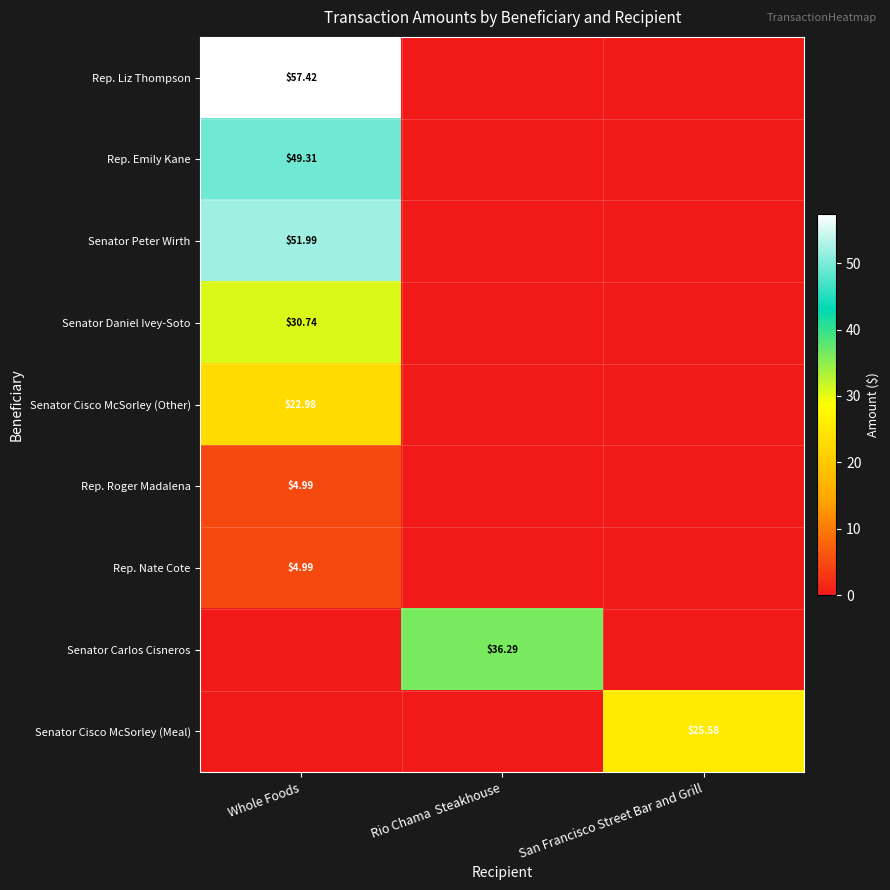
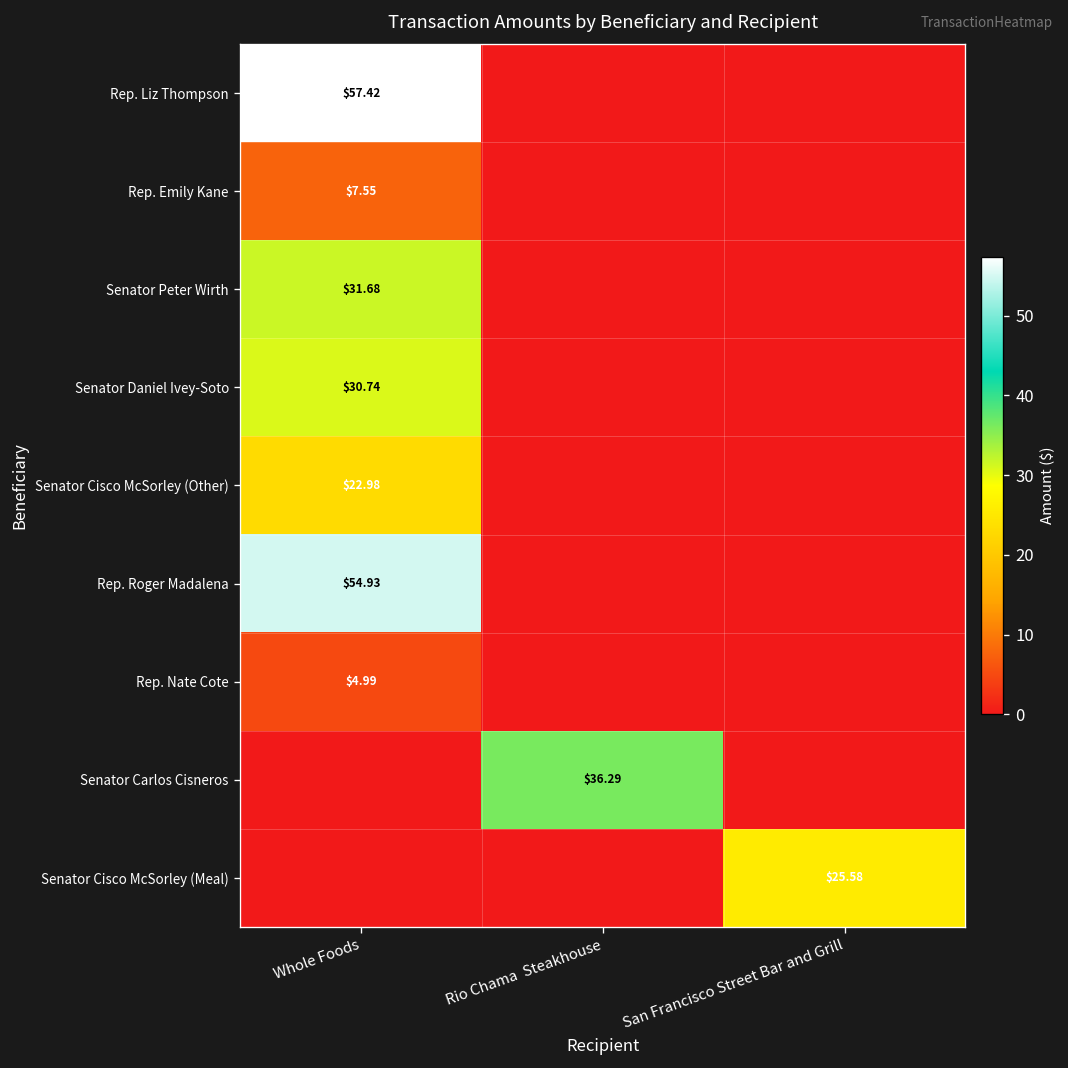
Rep. Emily Kane, Whole Foods: $49.31 -> $7.55
Senator Peter Wirth, Whole Foods: $51.99 -> $31.68
Rep. Roger Madalena, Whole Foods: $4.99 -> $54.93
